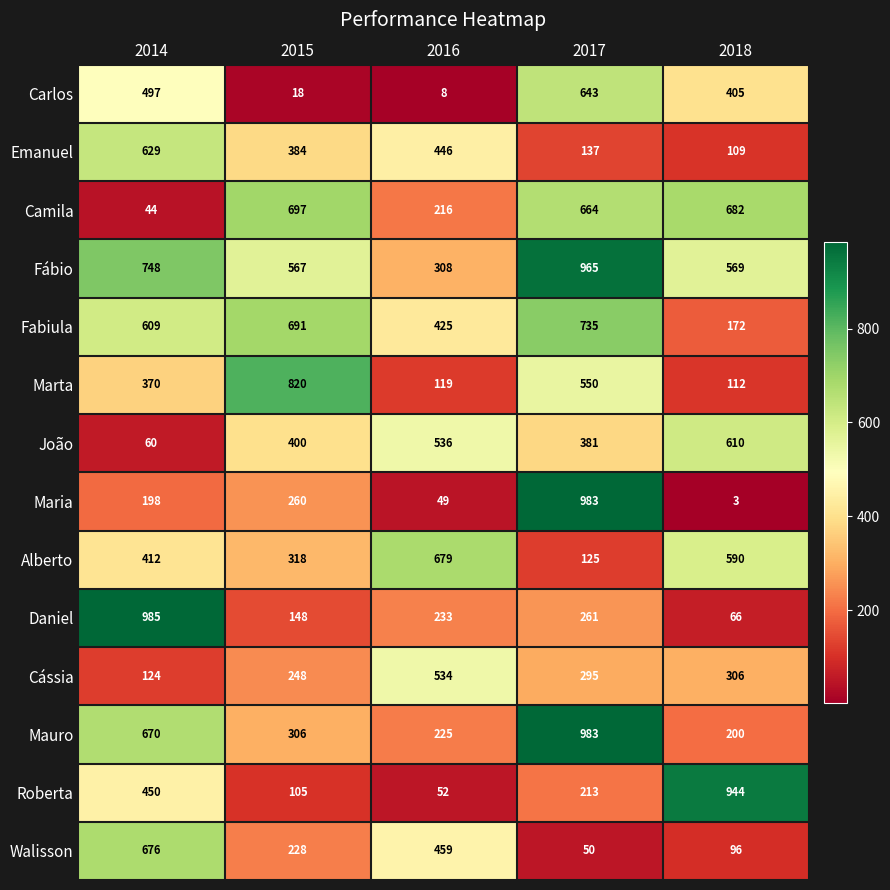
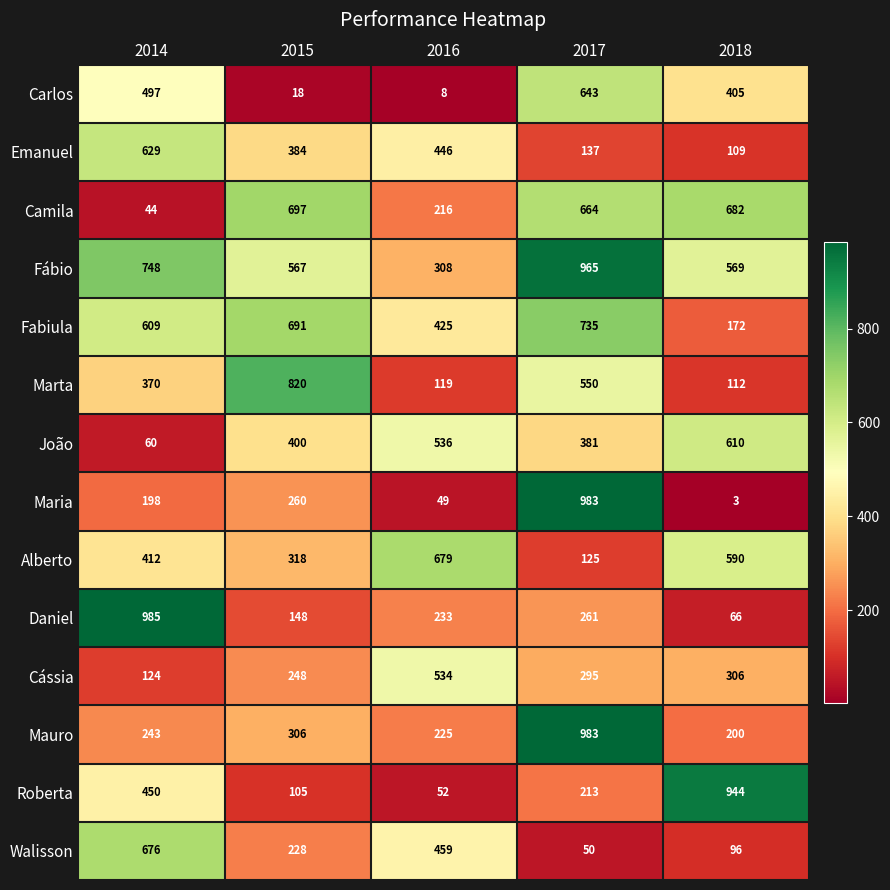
Mauro, 2014: 670 -> 243
